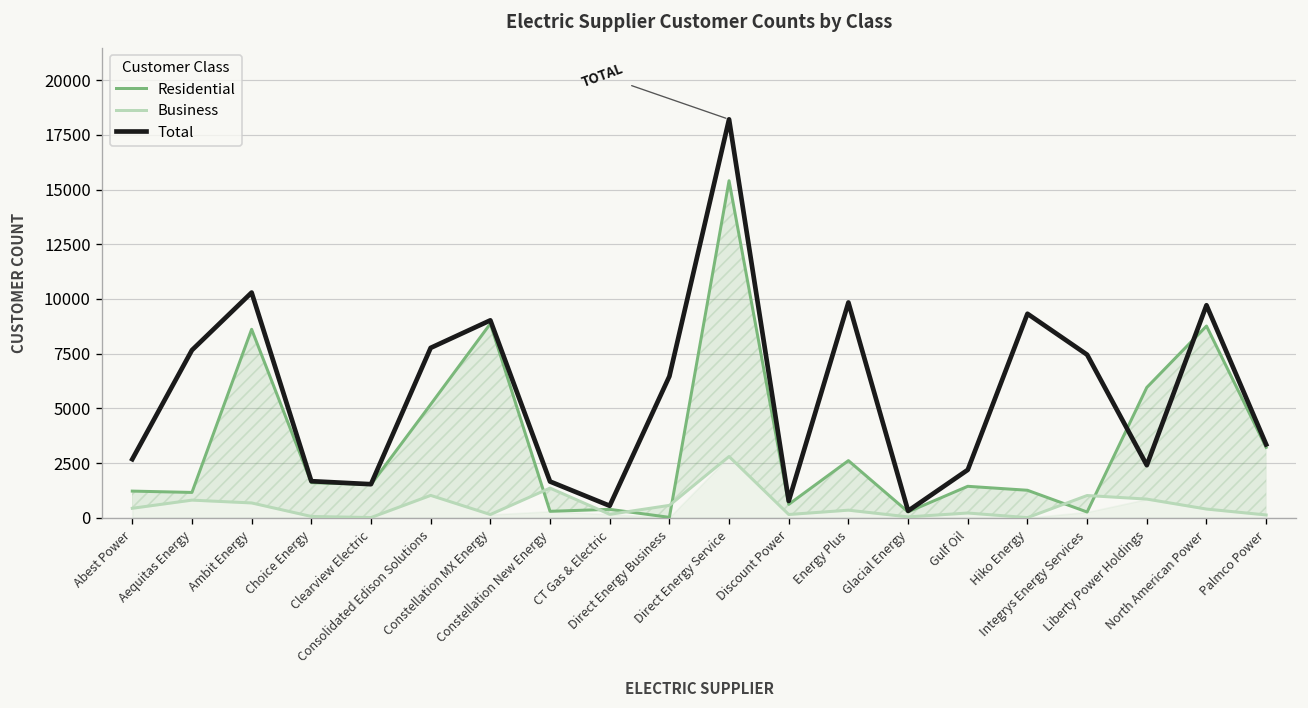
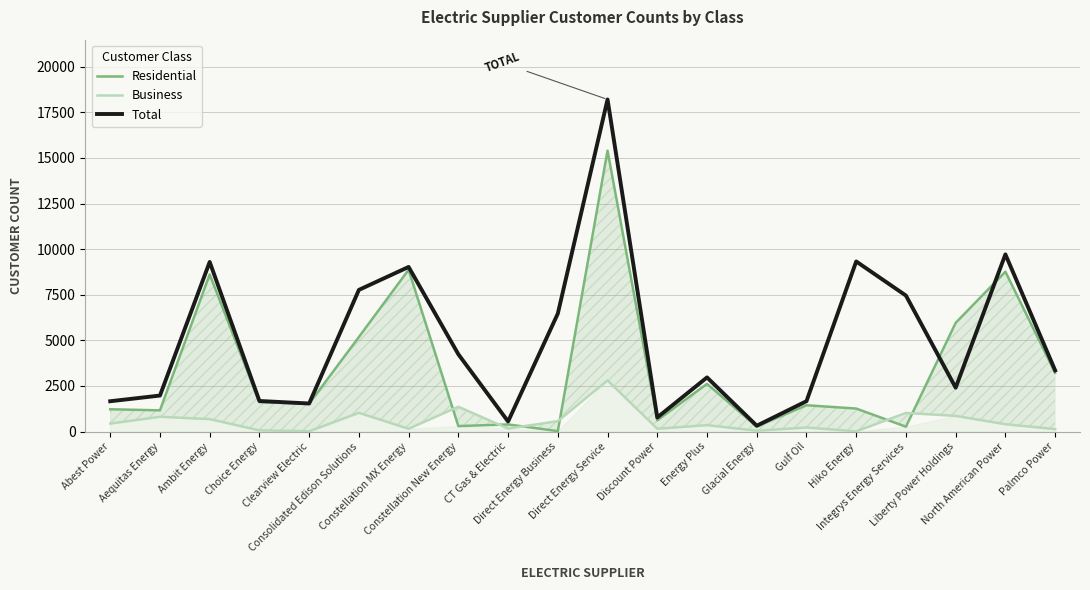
Total, Abest Power: 2700 -> 1700
Total, Aequitas Energy: 7700 -> 2000
Total, Ambit Energy: 10300 -> 9300
Total, Constellation New Energy: 1700 -> 4200
Total, Energy Plus: 9800 -> 3000
Total, Gulf Oil: 2200 -> 1700
